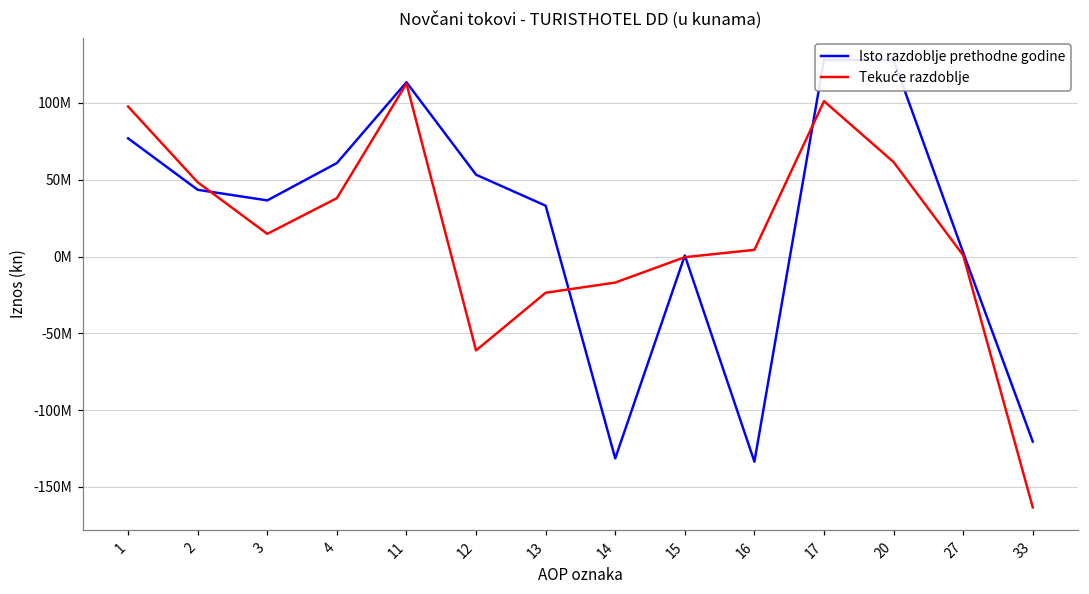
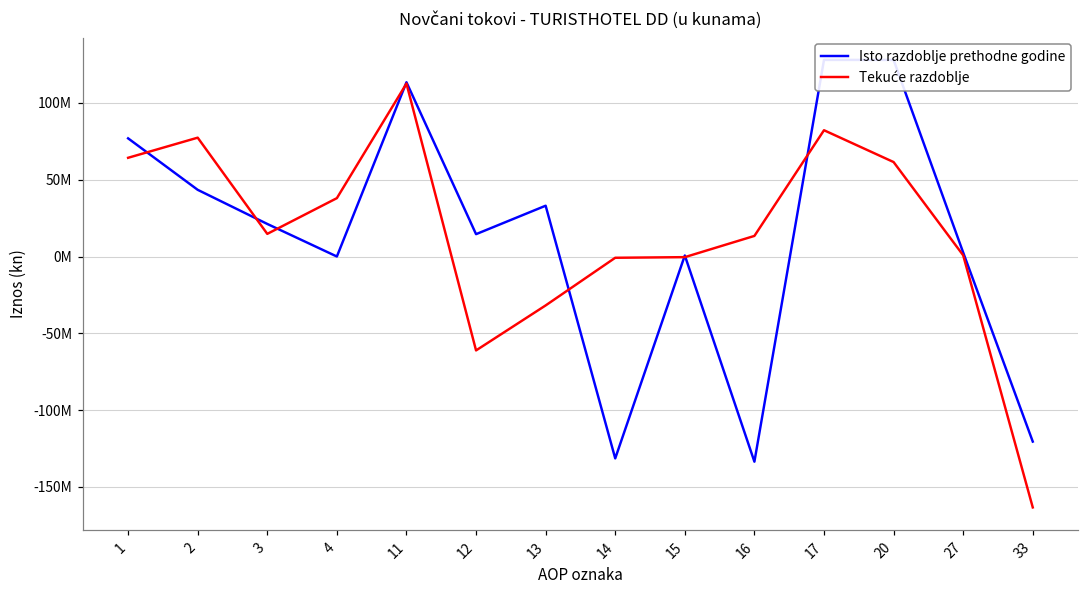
Tekuće razdoblje, 1: 98000000 -> 64000000
Tekuće razdoblje, 2: 48000000 -> 77000000
Isto razdoblje prethodne godine, 3: 37000000 -> 21000000
Isto razdoblje prethodne godine, 4: 61000000 -> 0
Isto razdoblje prethodne godine, 12: 53000000 -> 15000000
Tekuće razdoblje, 13: -24000000 -> -32000000
Tekuće razdoblje, 14: -17000000 -> -1000000
Tekuće razdoblje, 16: 4000000 -> 13000000
Tekuće razdoblje, 17: 101000000 -> 82000000
